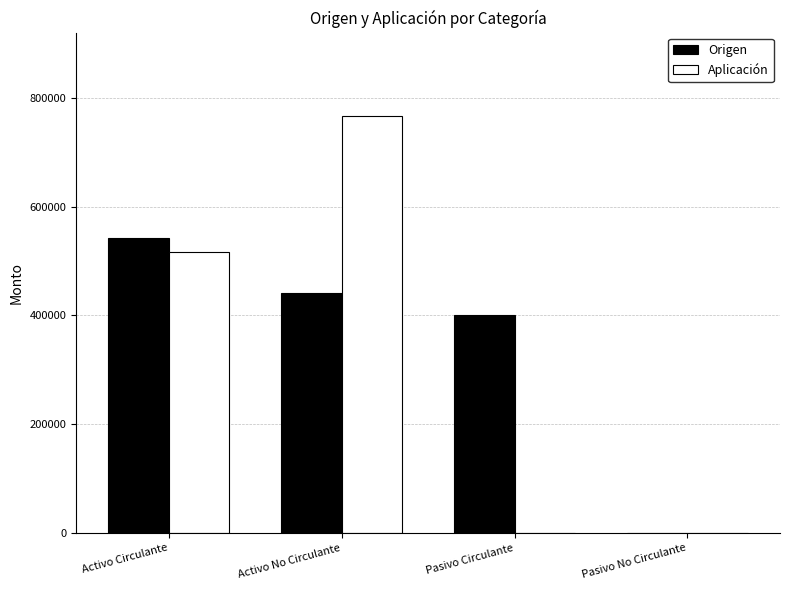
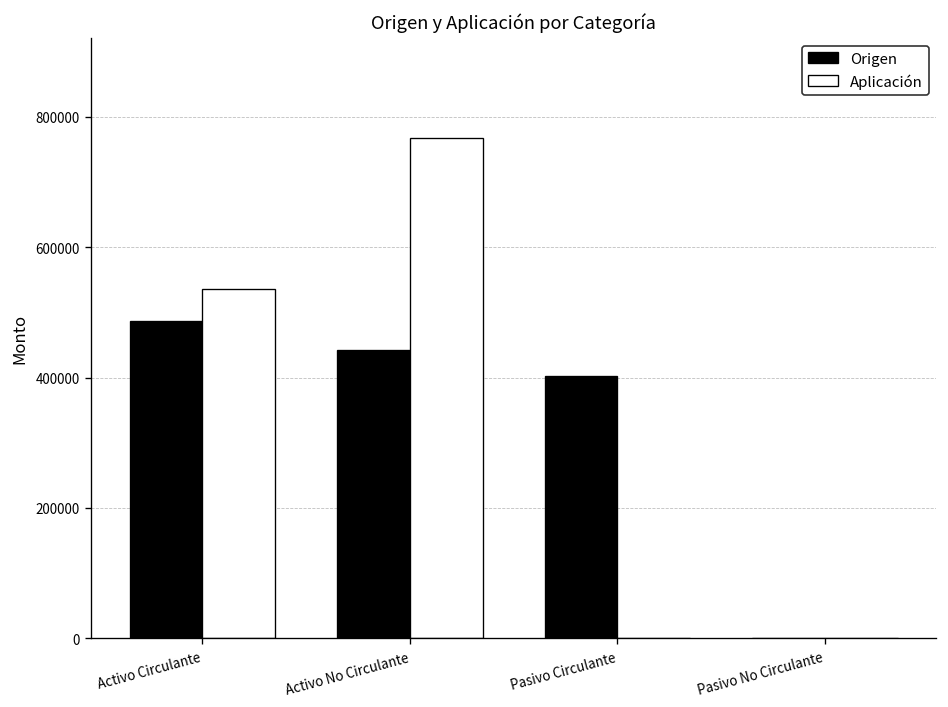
Origen, Activo Circulante: 540000 -> 490000
Aplicación, Activo Circulante: 520000 -> 540000
